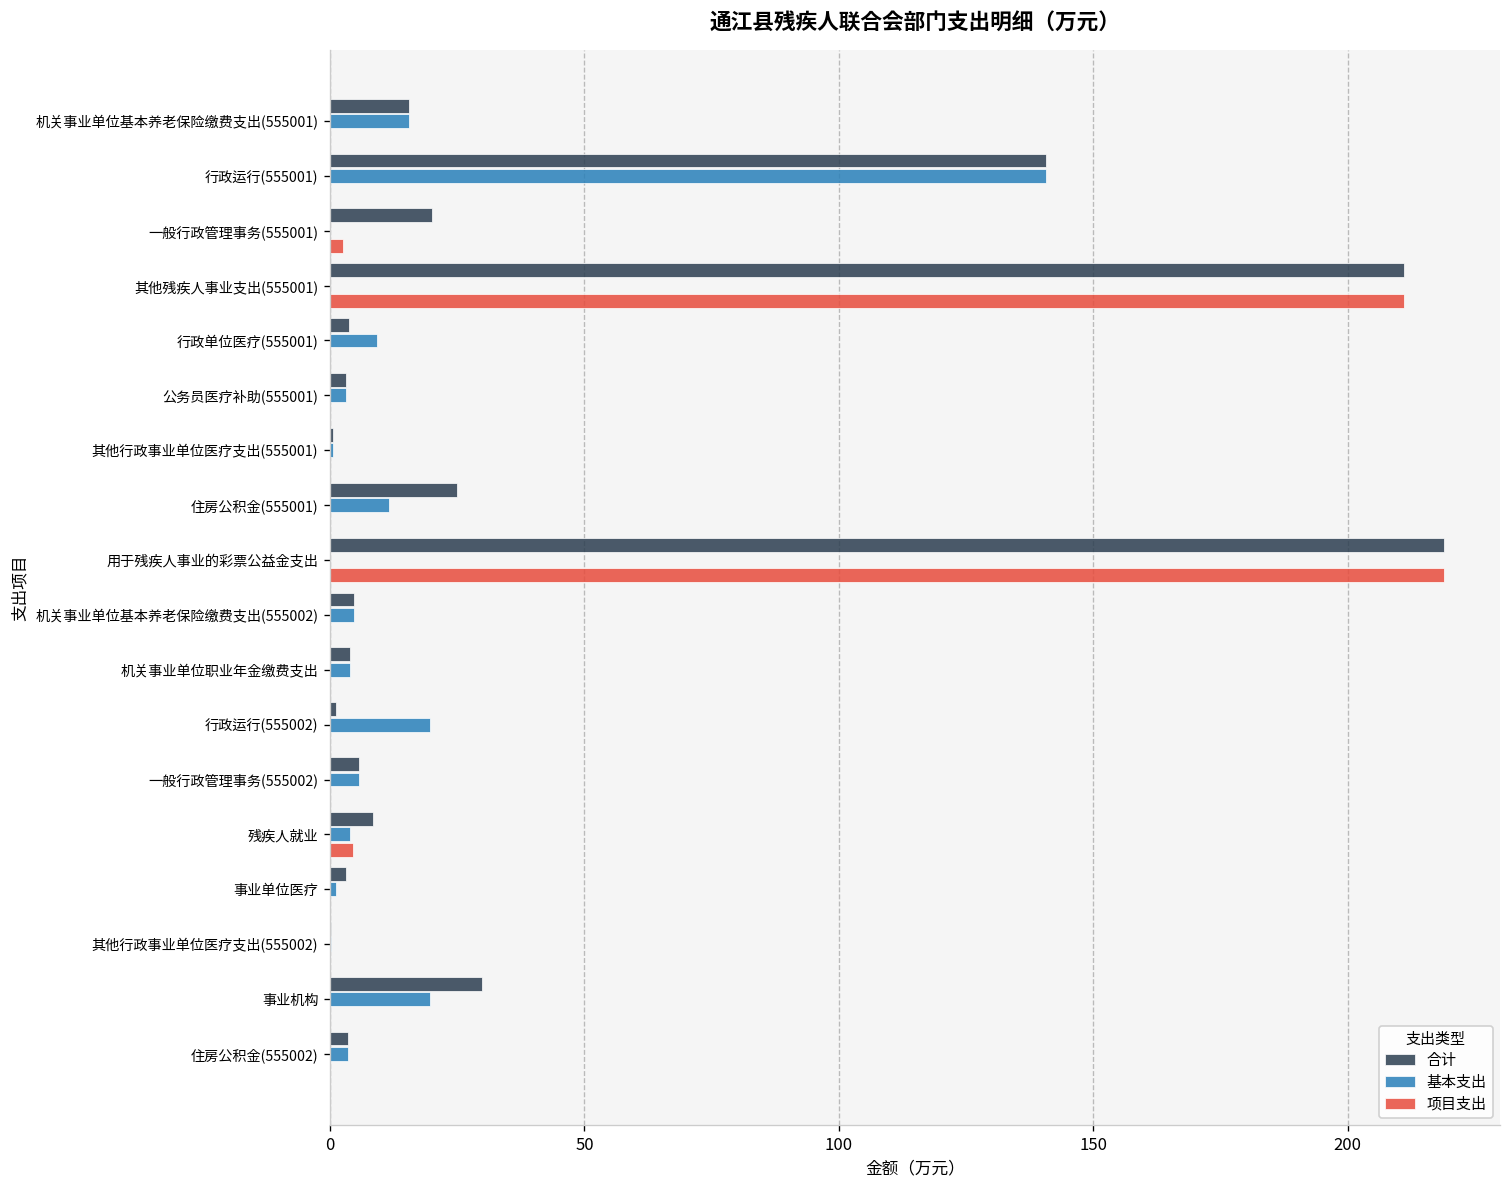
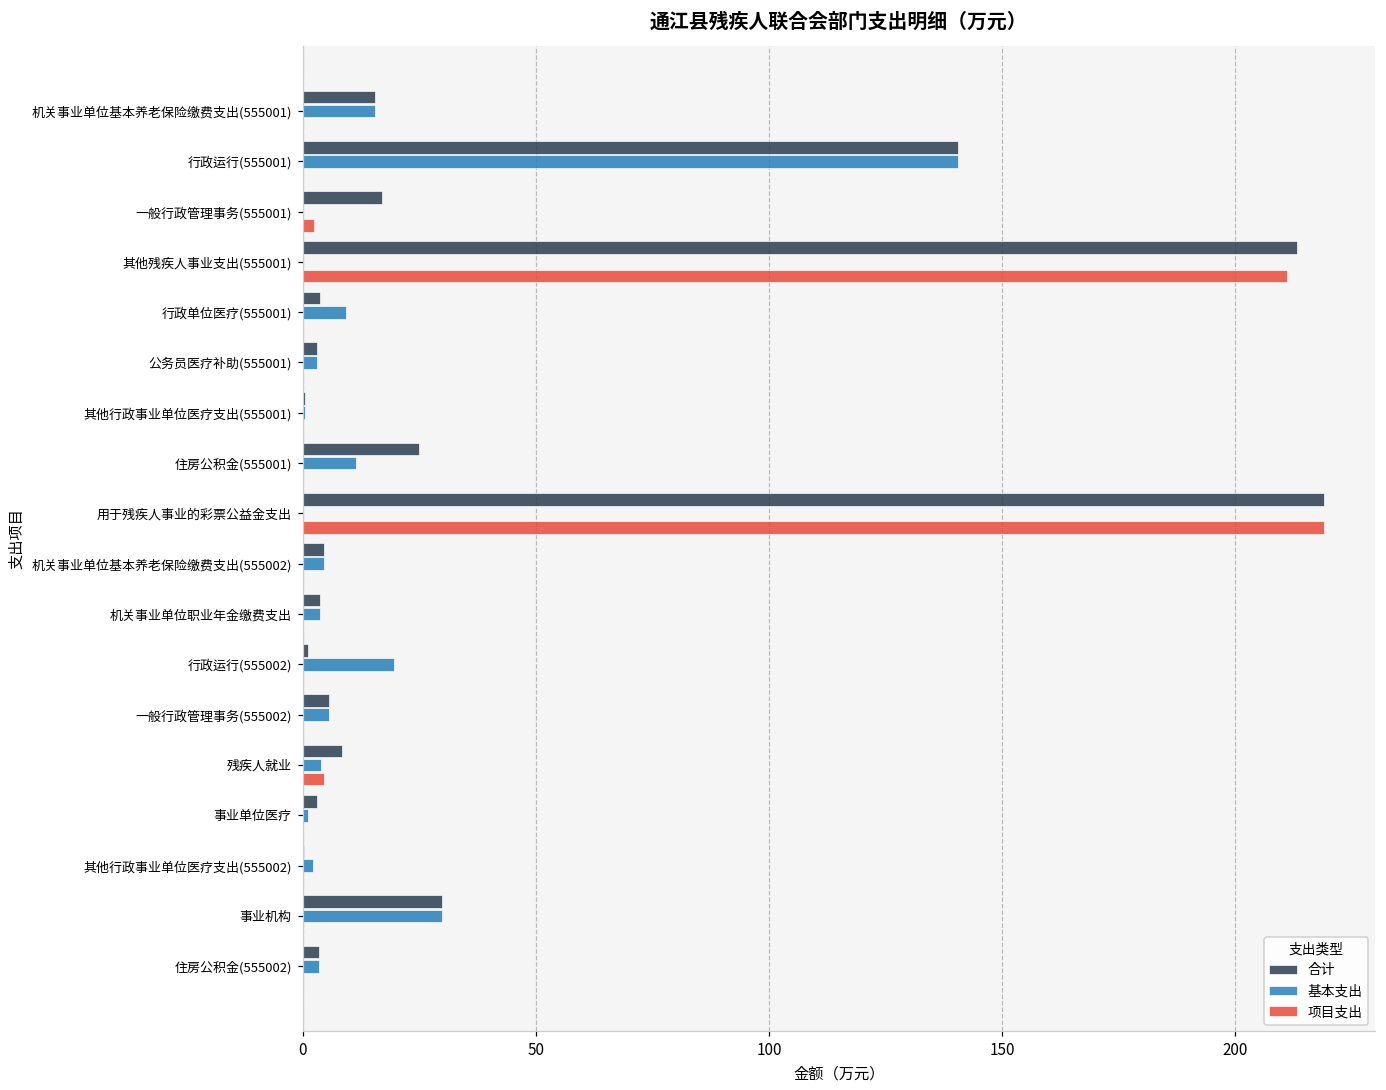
合计, 一般行政管理事务(555001): 20 -> 17
合计, 其他残疾人事业支出(555001): 211 -> 213
基本支出, 其他行政事业单位医疗支出(555002): 0 -> 2
基本支出, 事业机构: 20 -> 30
